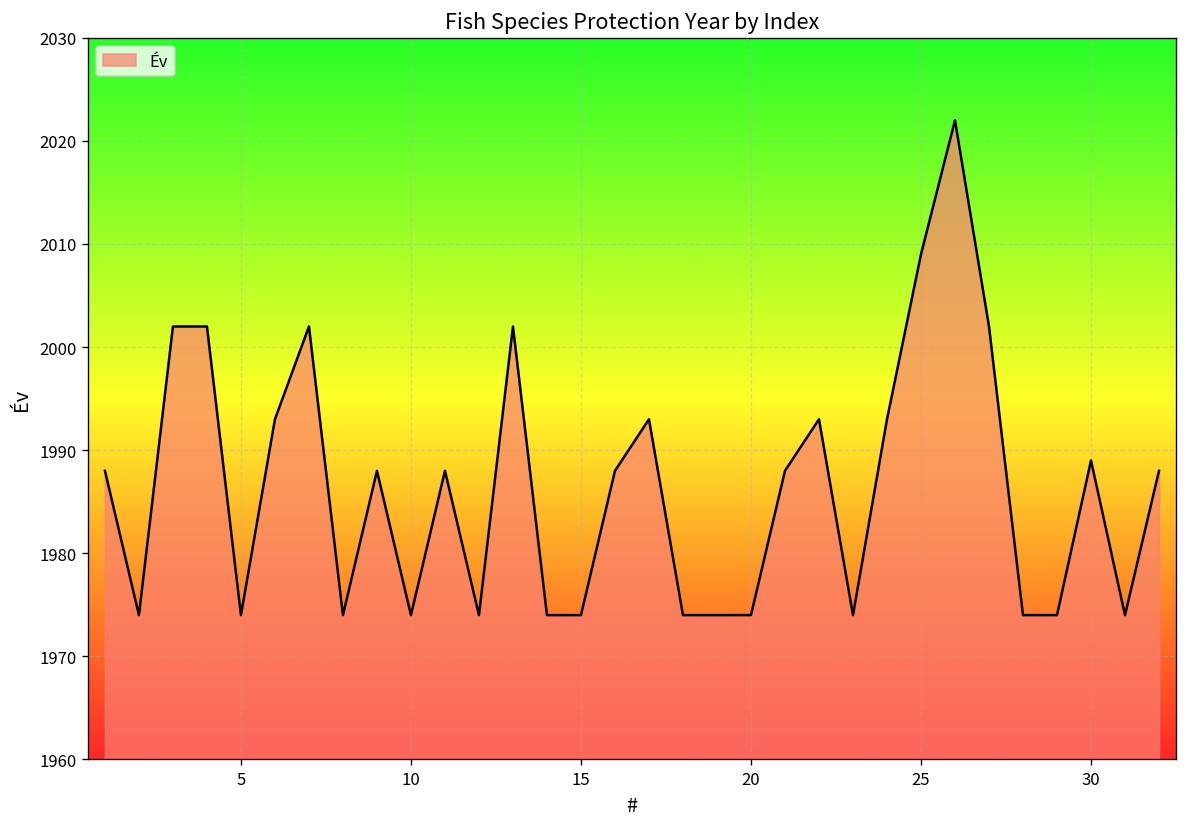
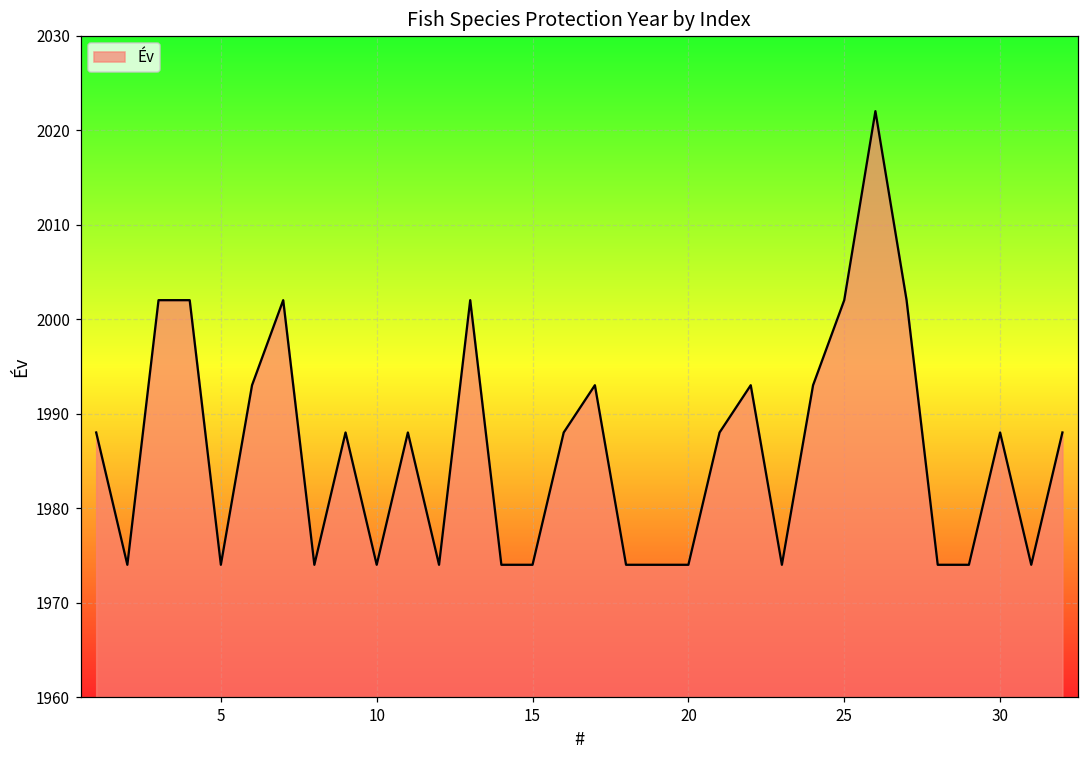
25: 2009 -> 2002
30: 1989 -> 1988
